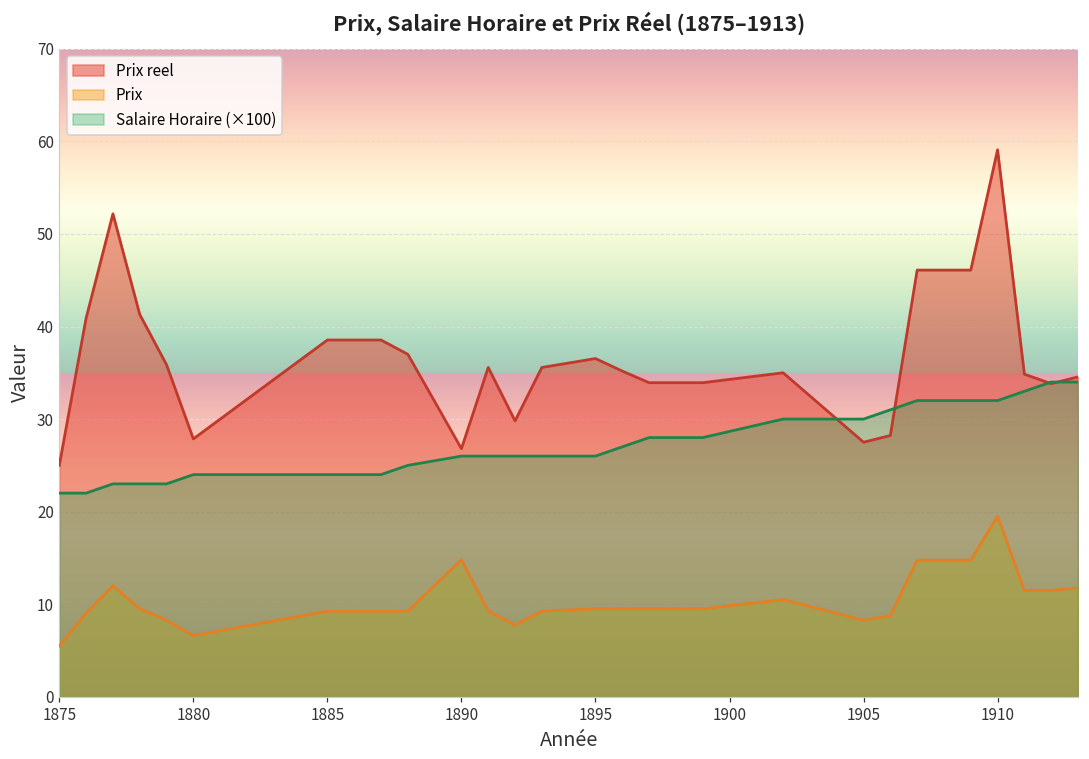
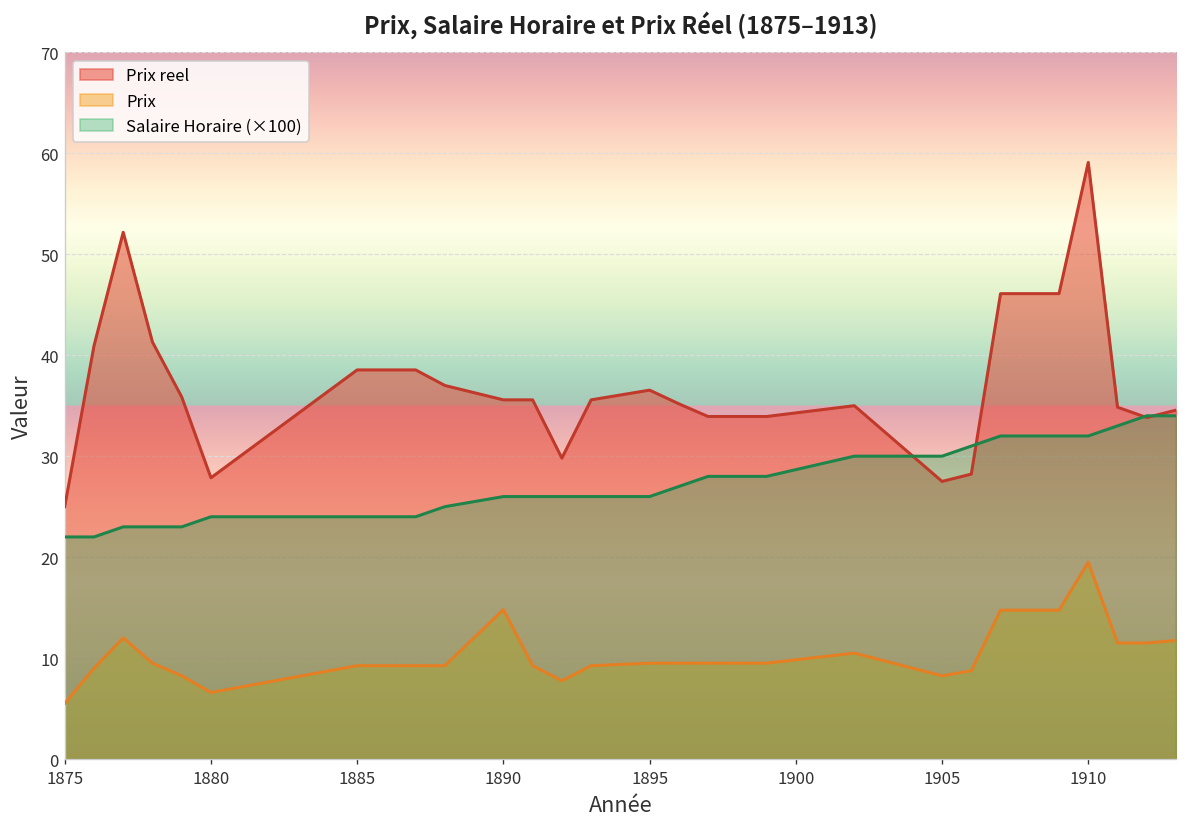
Prix reel, 1890: 27 -> 36
